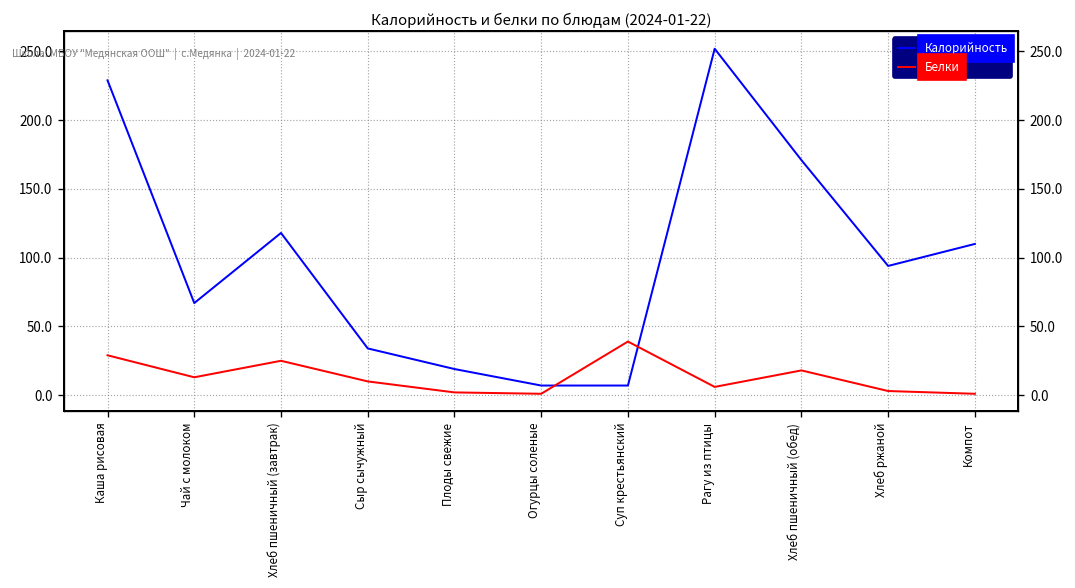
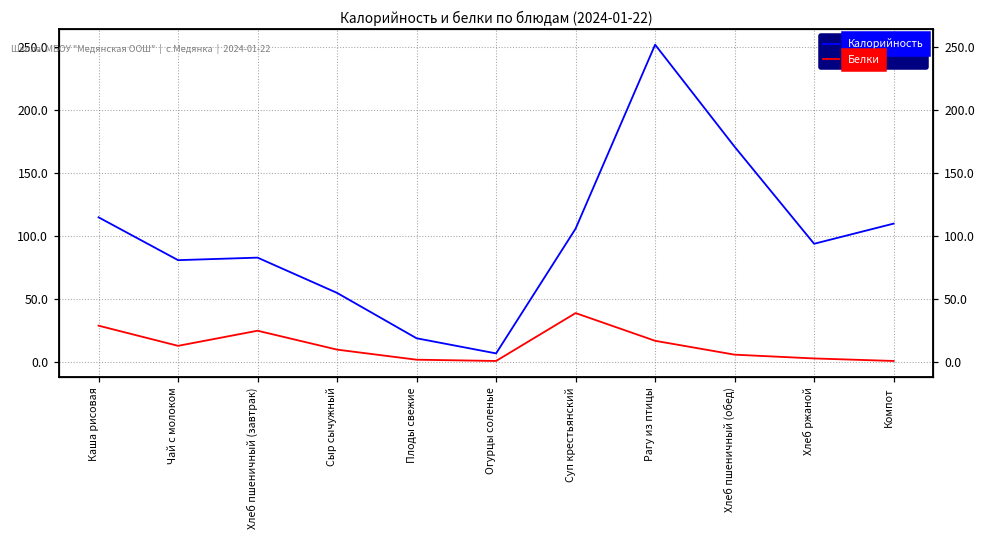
Калорийность, Каша рисовая: 229 -> 115
Калорийность, Чай с молоком: 67 -> 81
Калорийность, Хлеб пшеничный (завтрак): 118 -> 83
Калорийность, Сыр сычужный: 34 -> 55
Калорийность, Суп крестьянский: 7 -> 106
Белки, Рагу из птицы: 6 -> 17
Белки, Хлеб пшеничный (обед): 18 -> 6
